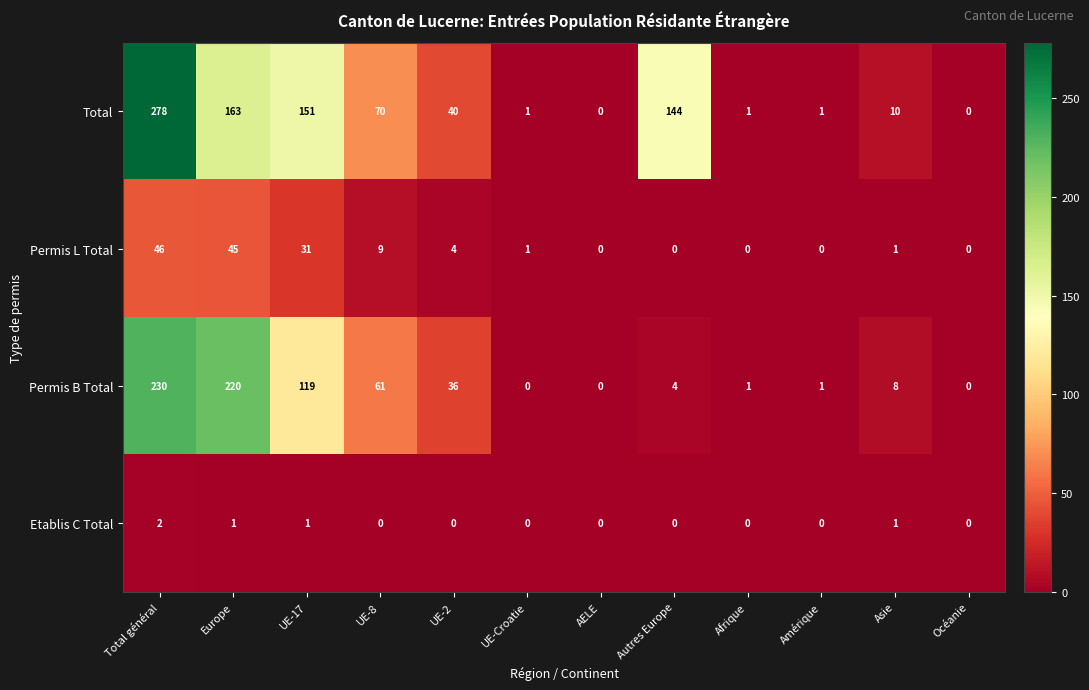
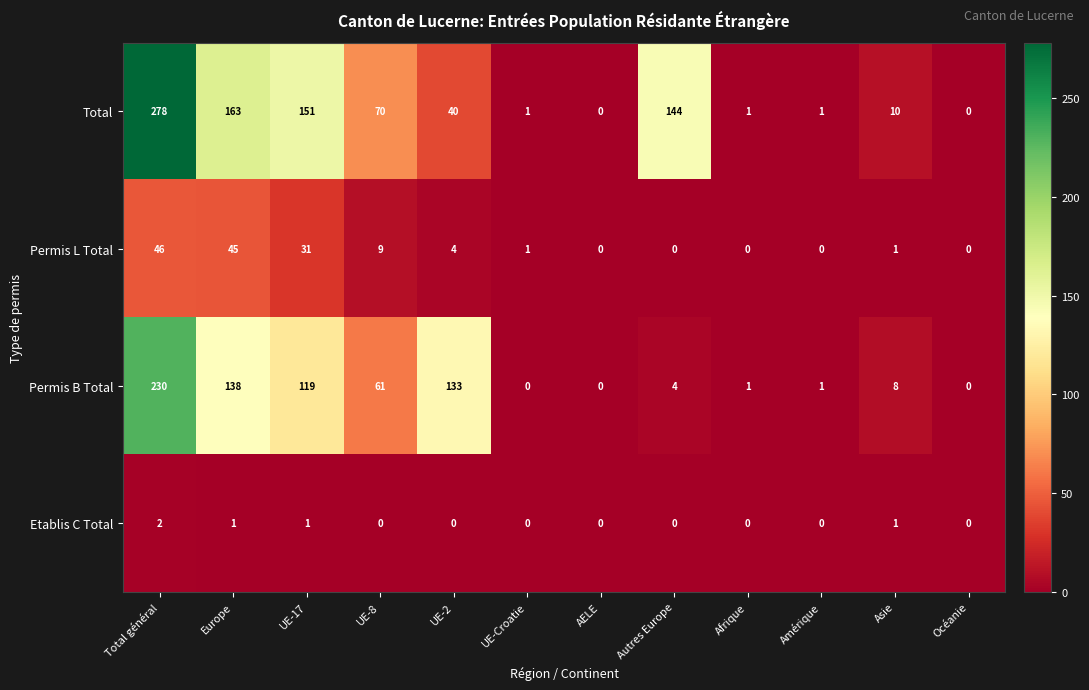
Permis B Total, Europe: 220 -> 138
Permis B Total, UE-2: 36 -> 133
